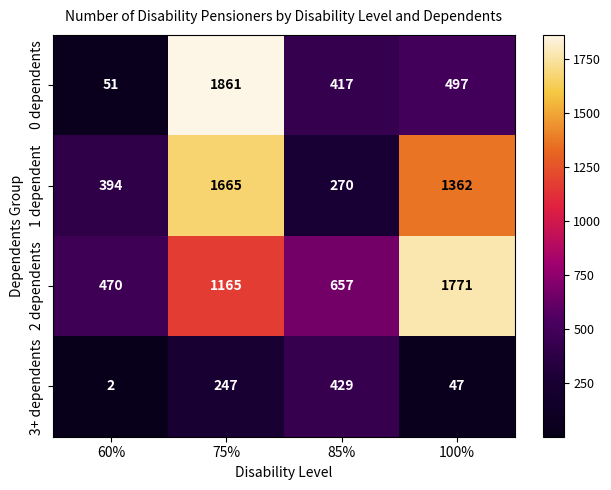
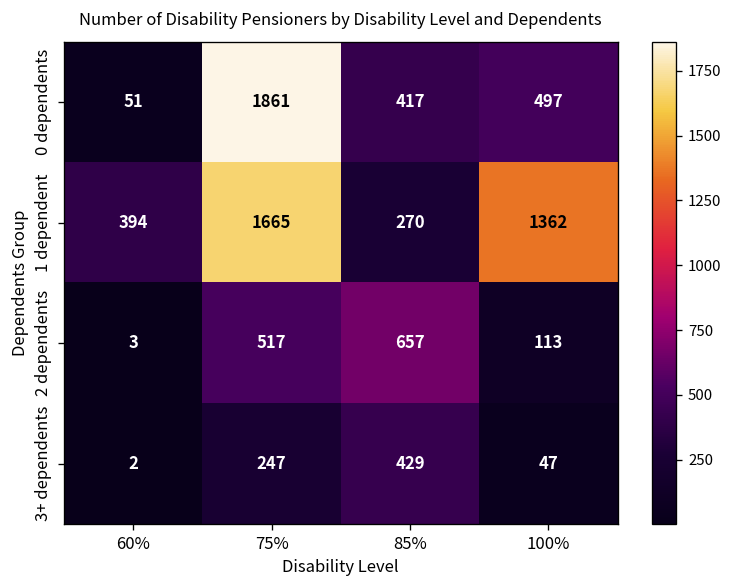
2 dependents, 60%: 470 -> 3
2 dependents, 75%: 1165 -> 517
2 dependents, 100%: 1771 -> 113
